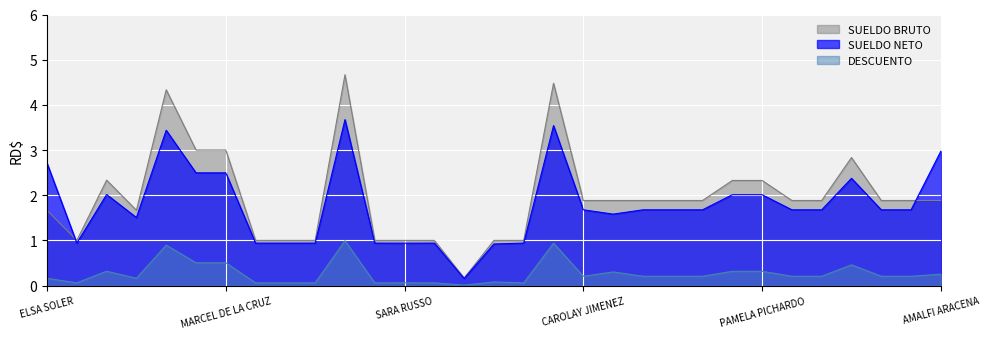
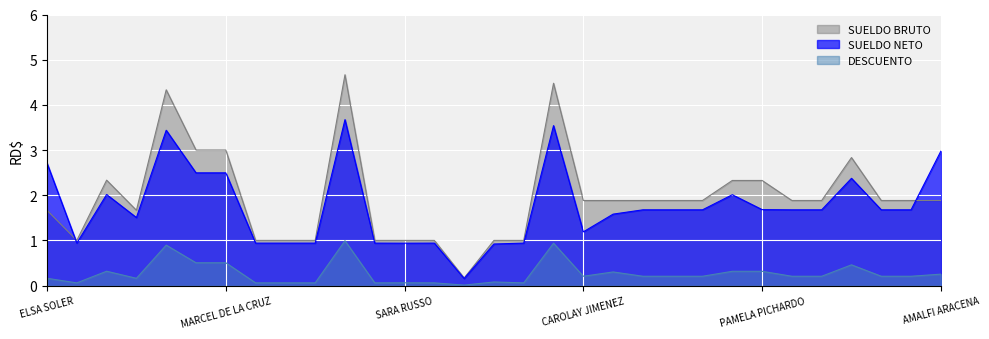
SUELDO NETO, CAROLAY JIMENEZ: 1.7 -> 1.2
SUELDO NETO, PAMELA PICHARDO: 2.0 -> 1.7
